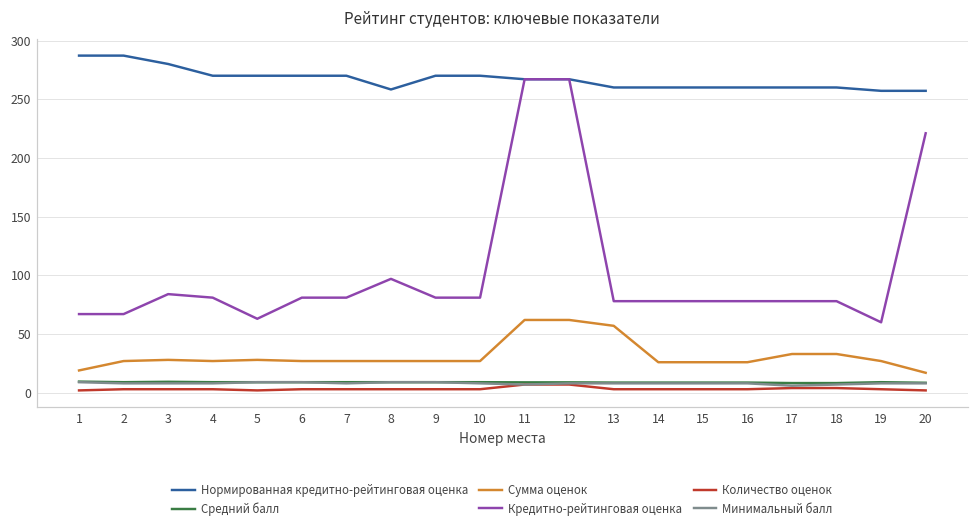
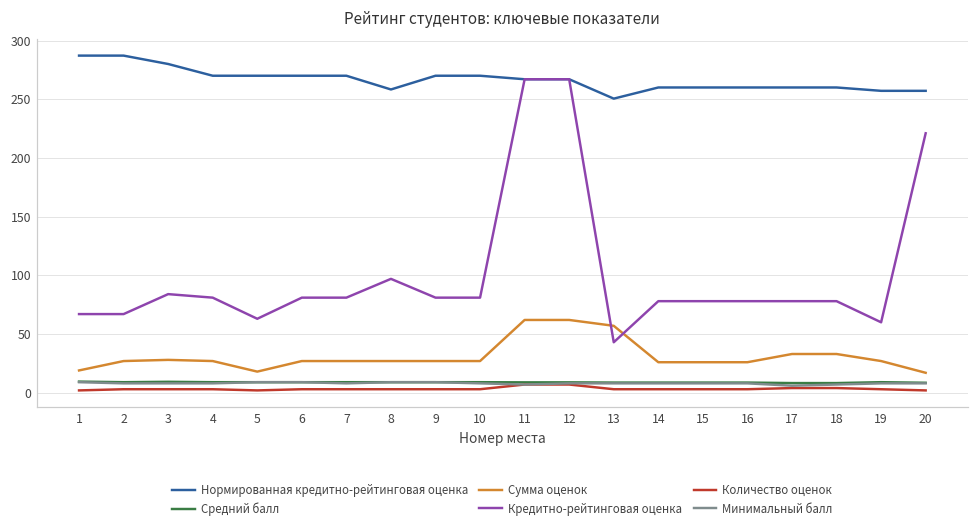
Сумма оценок, 5: 28 -> 18
Нормированная кредитно-рейтинговая оценка, 13: 260 -> 251
Кредитно-рейтинговая оценка, 13: 78 -> 43
